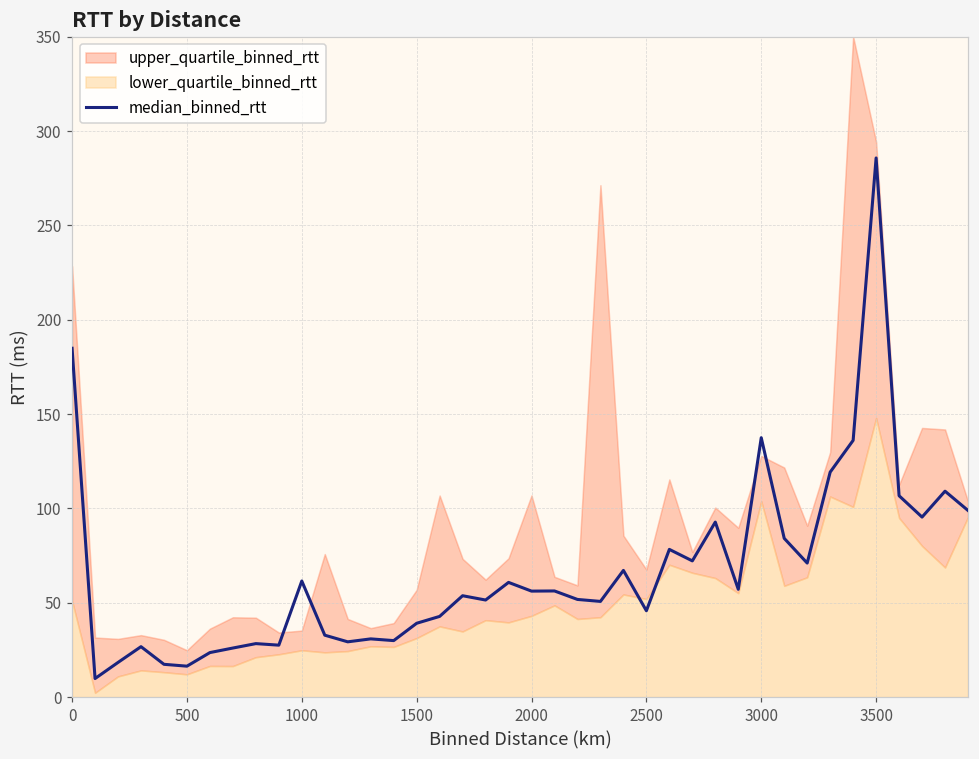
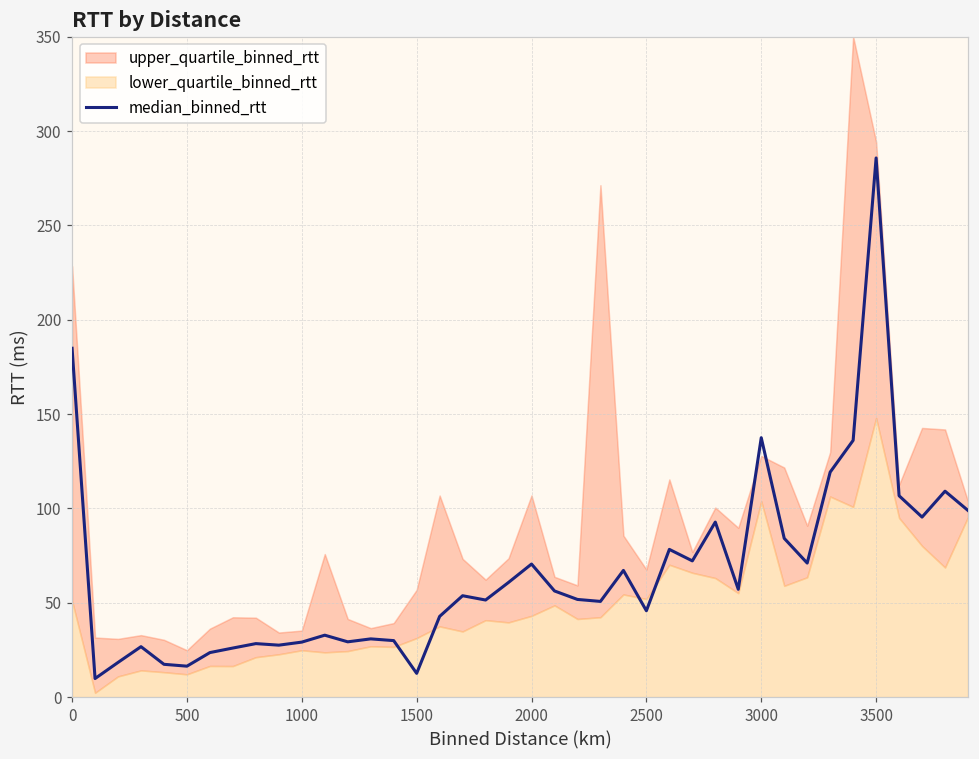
median_binned_rtt, 1000: 62 -> 29
median_binned_rtt, 1500: 39 -> 13
median_binned_rtt, 2000: 56 -> 71
